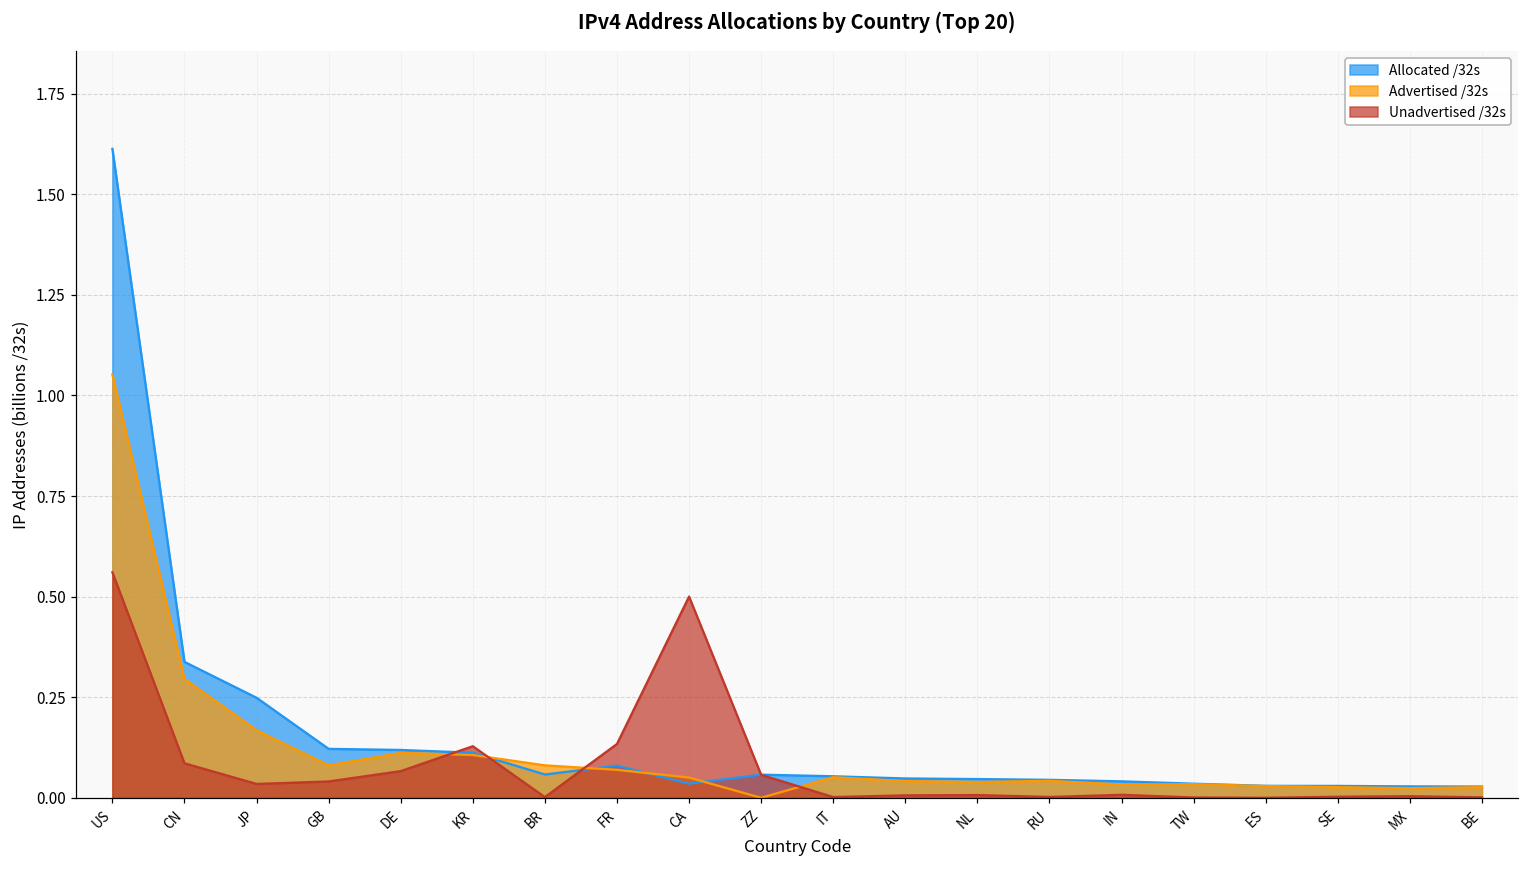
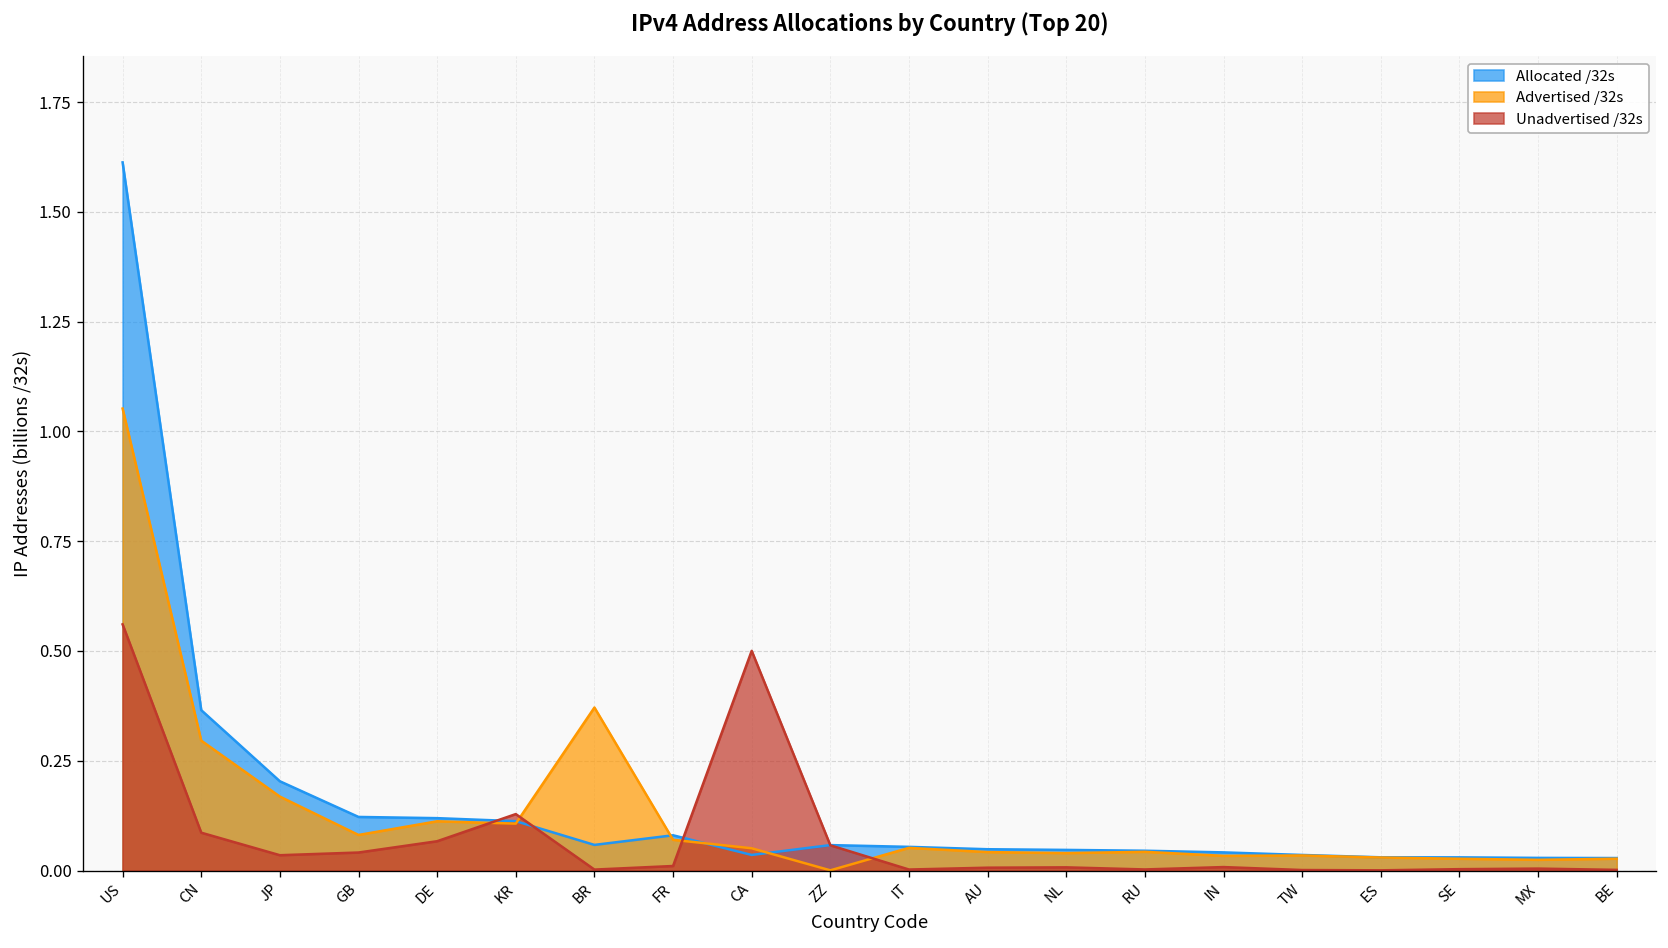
Allocated /32s, CN: 0.34 -> 0.37
Allocated /32s, JP: 0.25 -> 0.20
Advertised /32s, BR: 0.08 -> 0.37
Unadvertised /32s, FR: 0.13 -> 0.01
